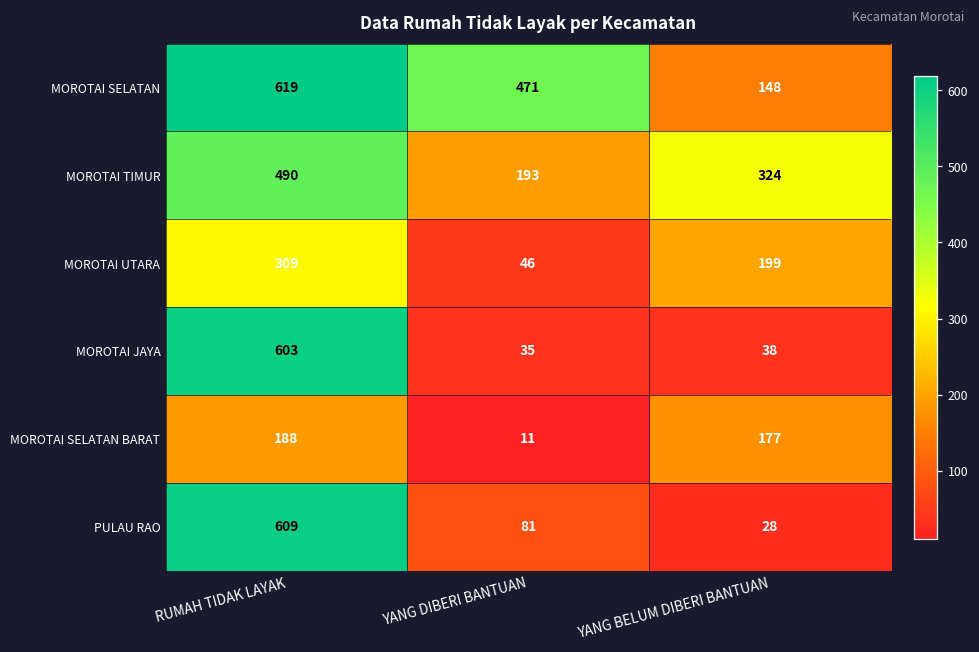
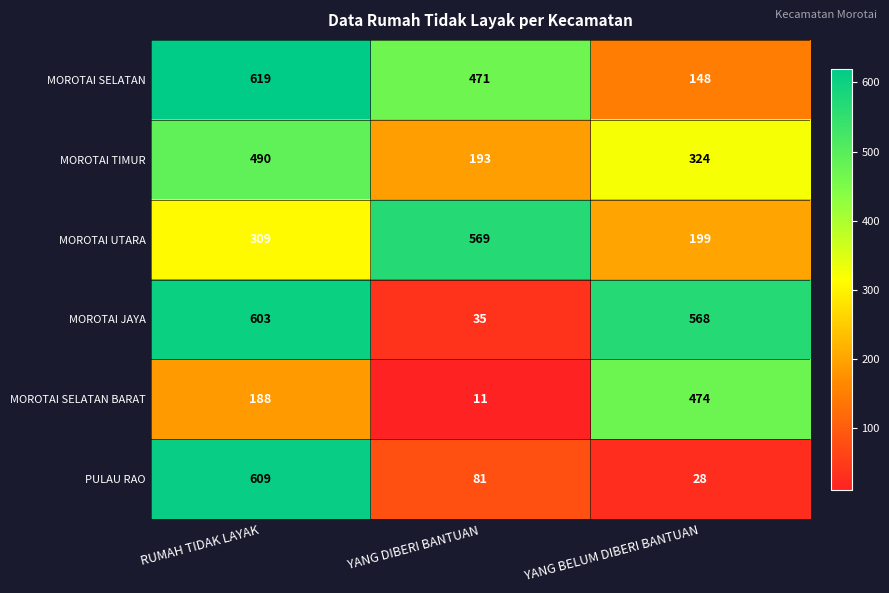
MOROTAI UTARA, YANG DIBERI BANTUAN: 46 -> 569
MOROTAI JAYA, YANG BELUM DIBERI BANTUAN: 38 -> 568
MOROTAI SELATAN BARAT, YANG BELUM DIBERI BANTUAN: 177 -> 474
